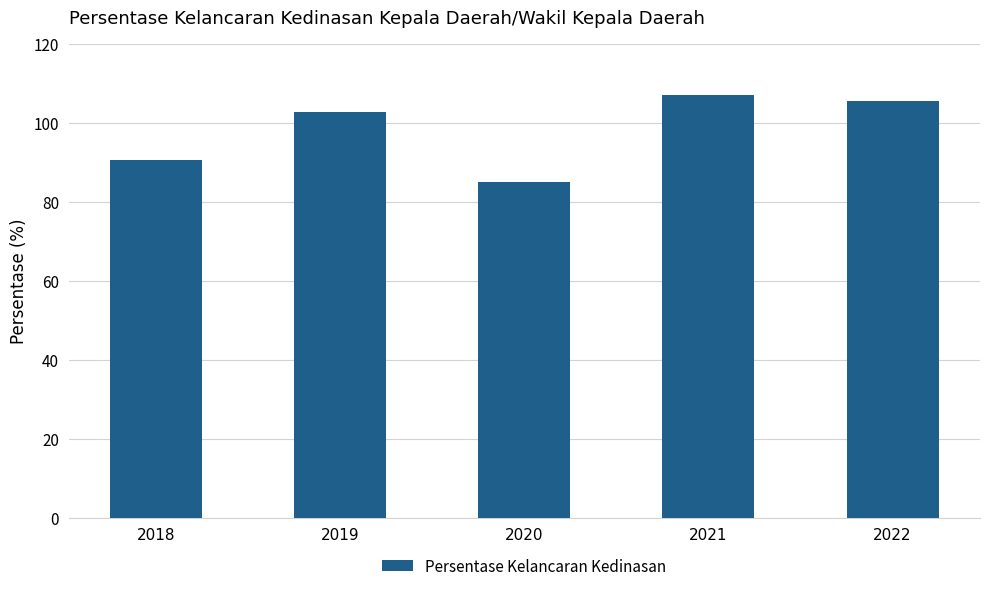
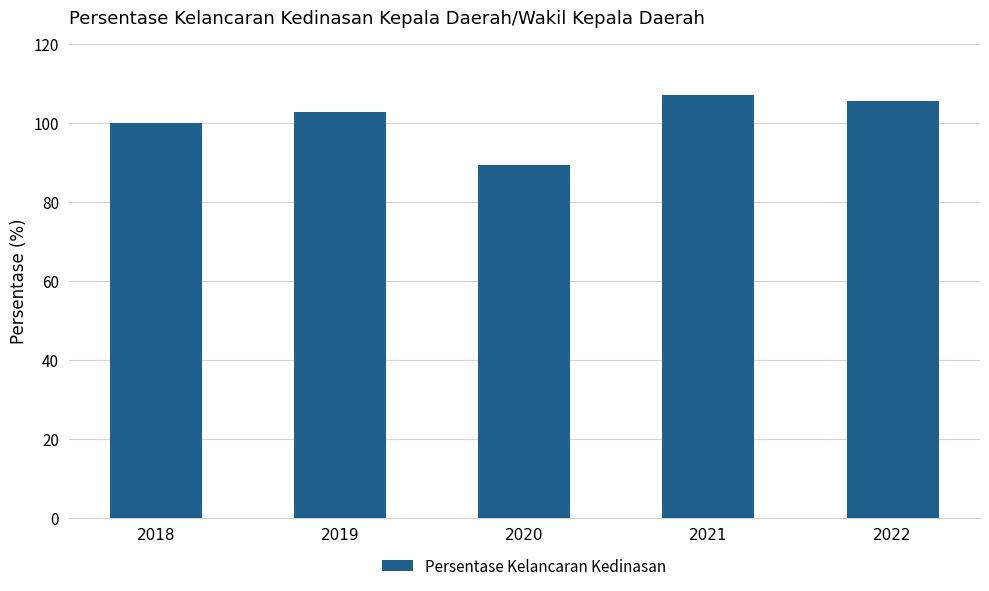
2018: 91 -> 100
2020: 85 -> 89
